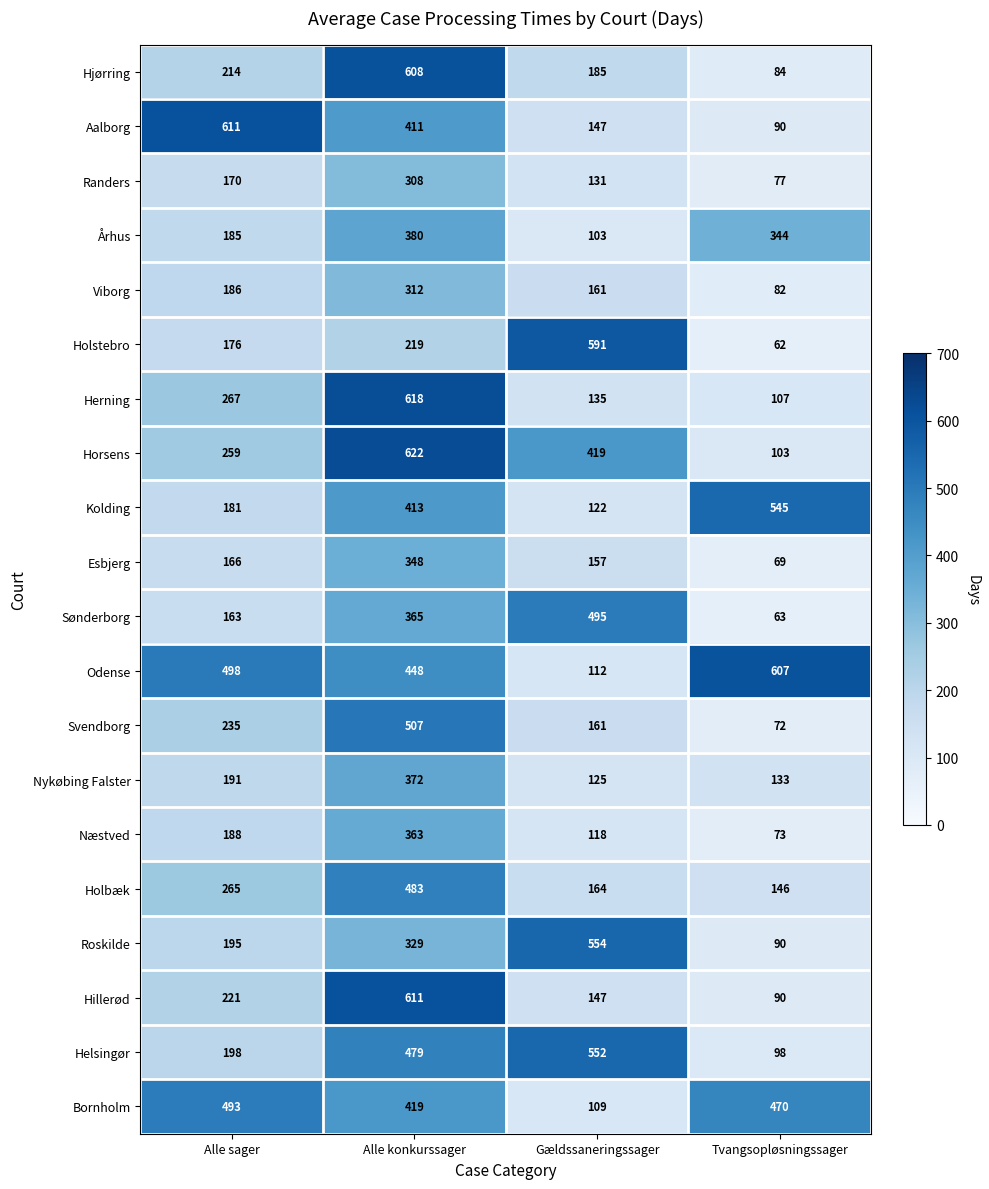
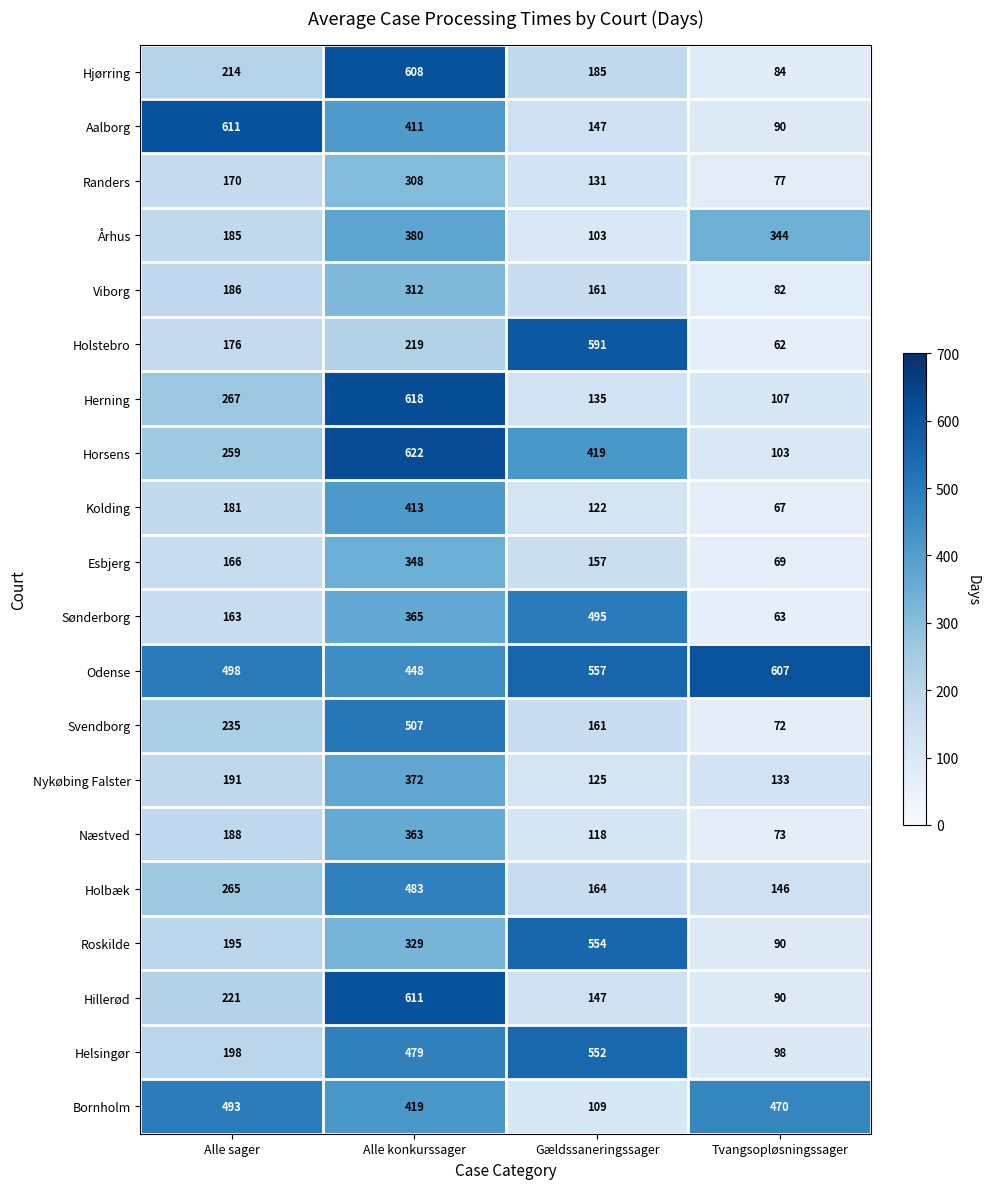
Kolding, Tvangsopløsningssager: 545 -> 67
Odense, Gældssaneringssager: 112 -> 557
